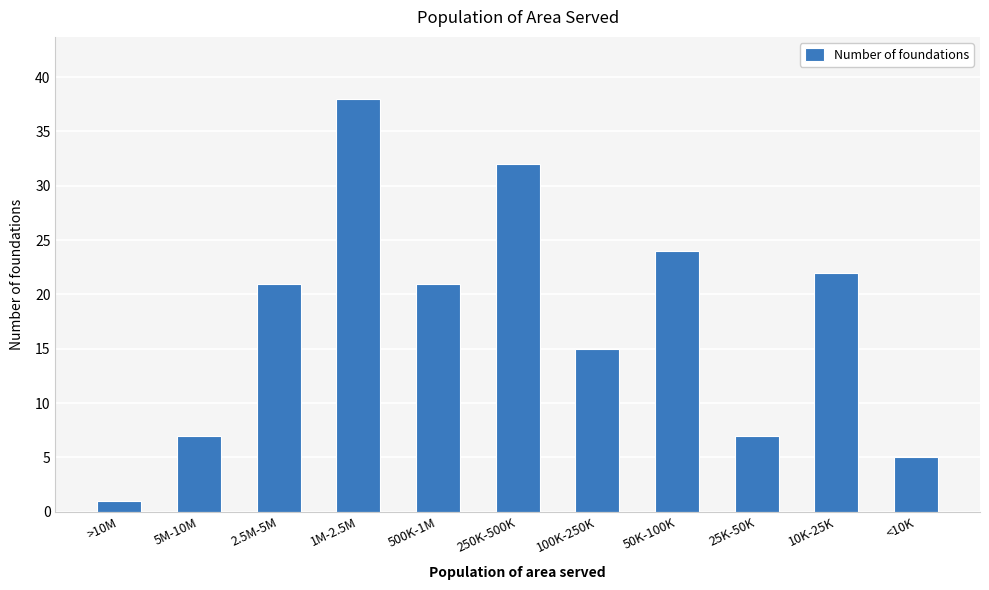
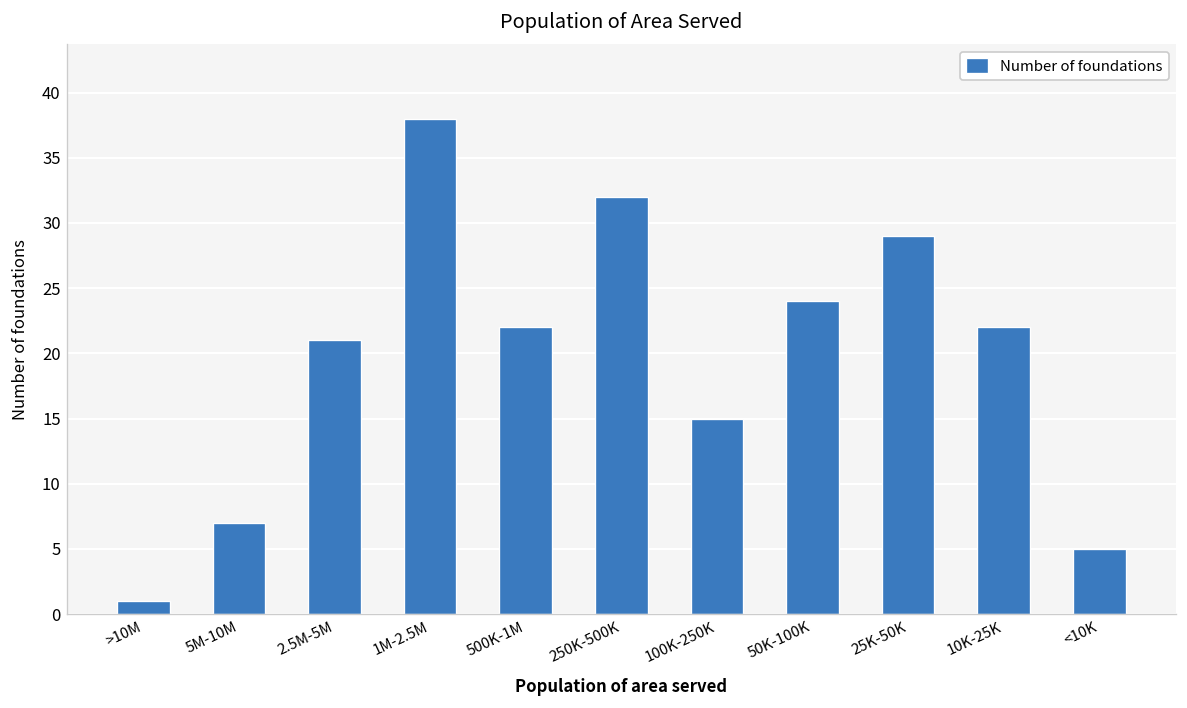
500K-1M: 21 -> 22
25K-50K: 7 -> 29
